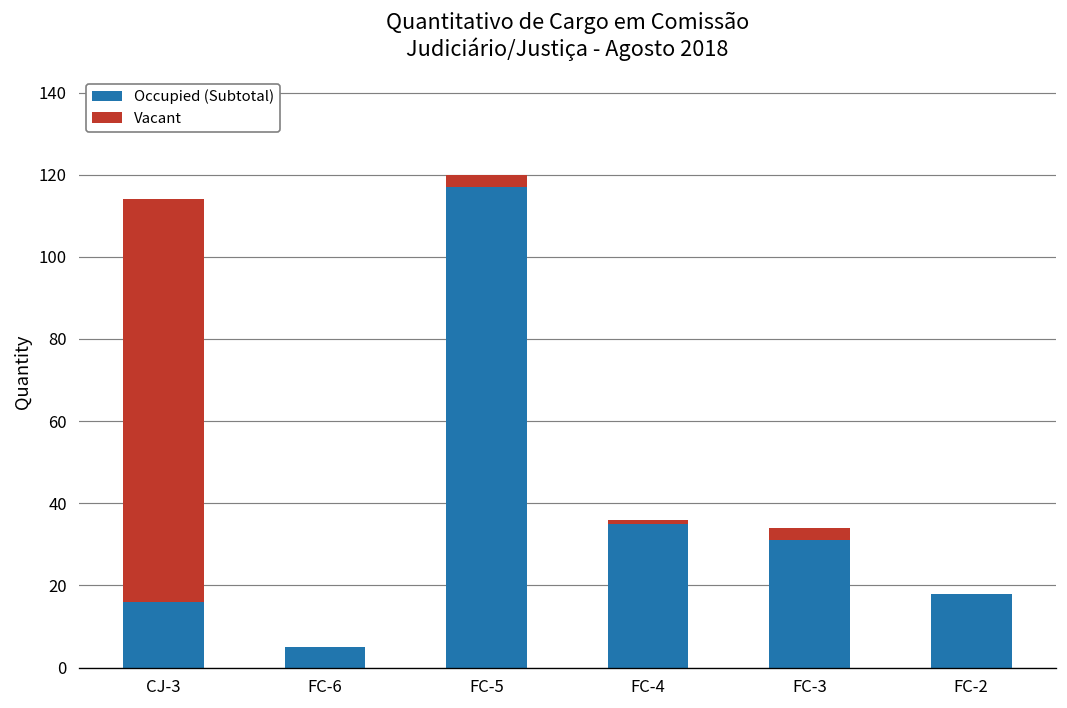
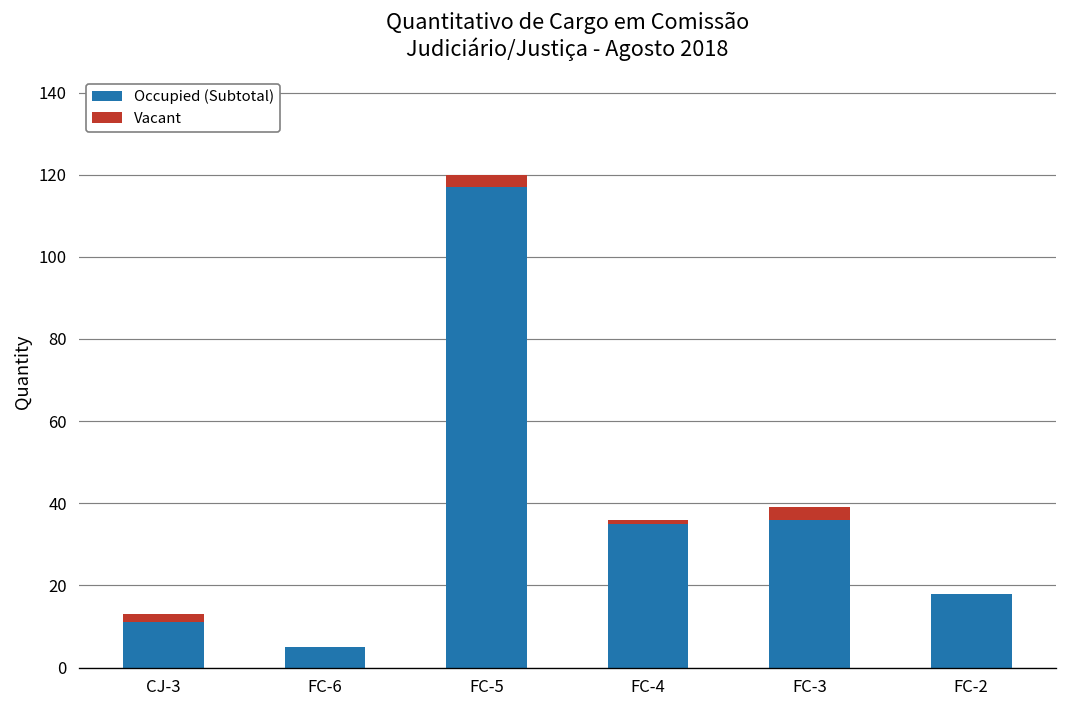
Occupied (Subtotal), CJ-3: 16 -> 11
Vacant, CJ-3: 98 -> 2
Occupied (Subtotal), FC-3: 31 -> 36
